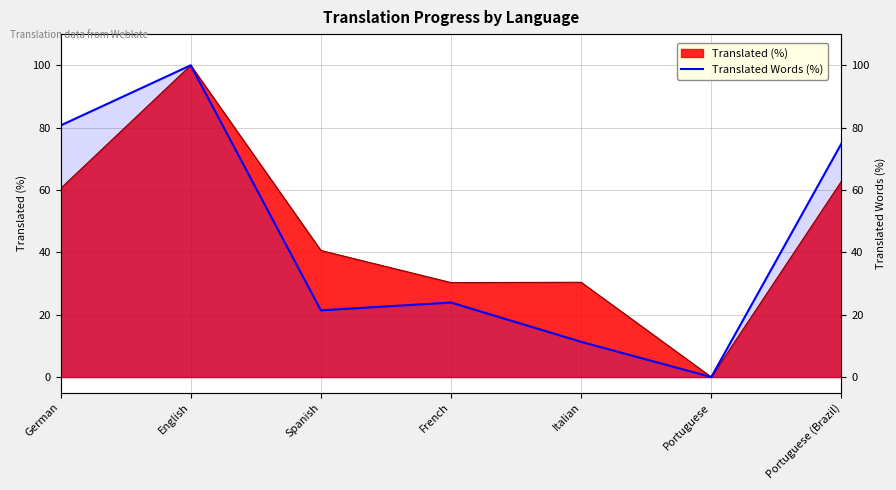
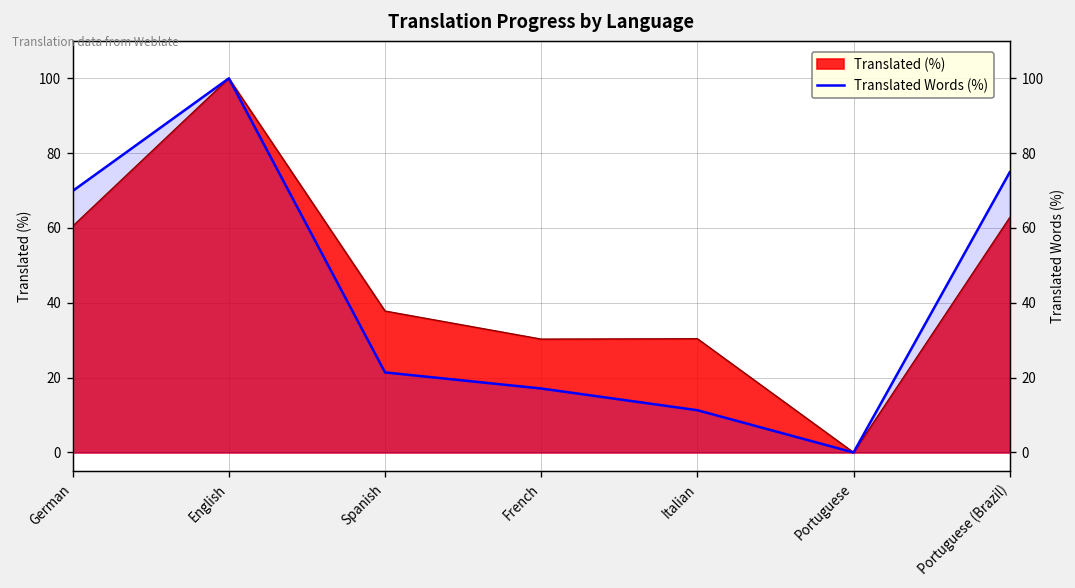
Translated Words (%), German: 81 -> 70
Translated (%), Spanish: 41 -> 38
Translated Words (%), French: 24 -> 17
